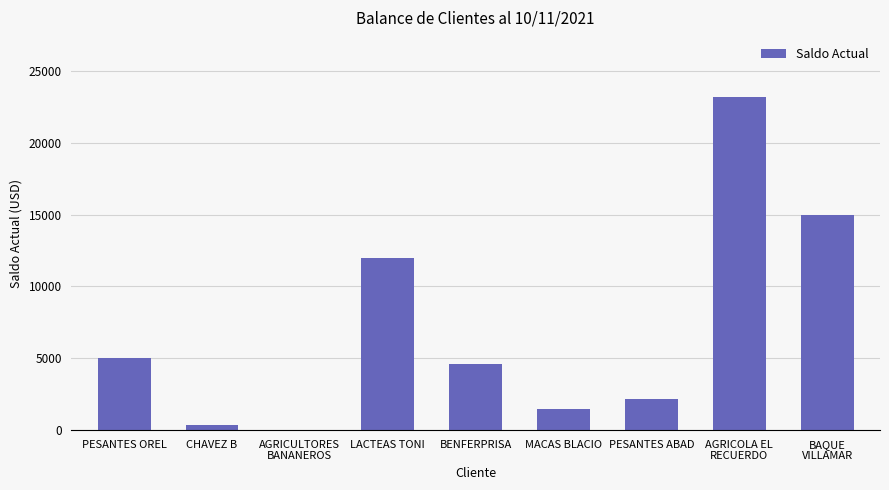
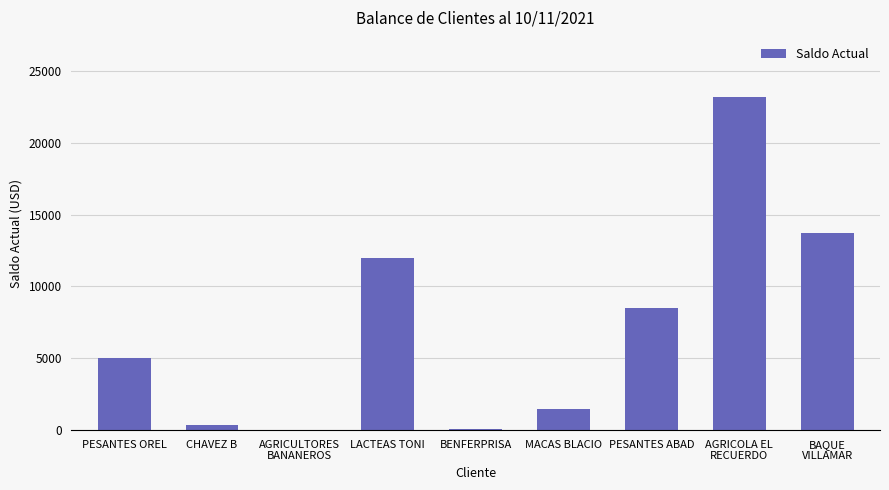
BENFERPRISA: 4600 -> 100
PESANTES ABAD: 2100 -> 8500
BAQUE VILLAMAR: 15000 -> 13700
